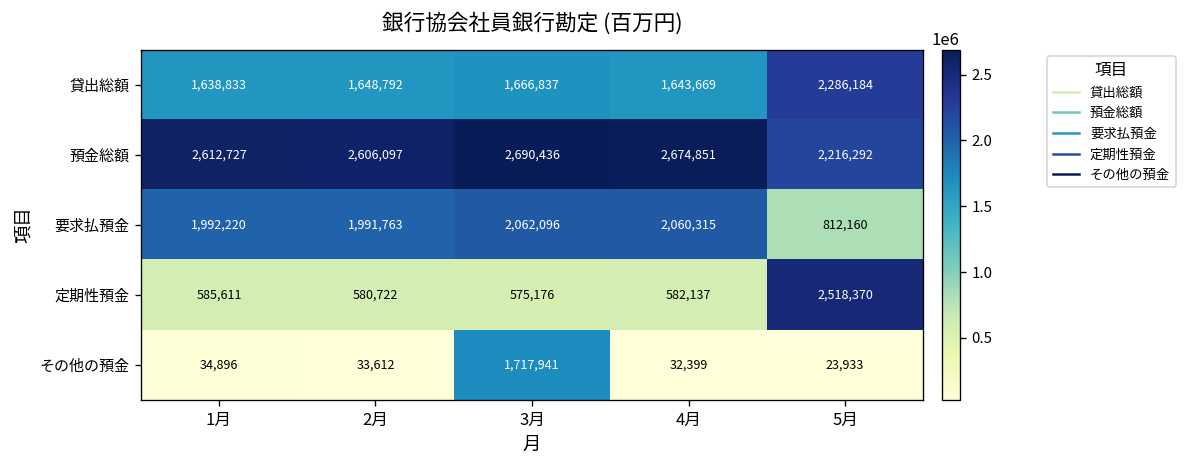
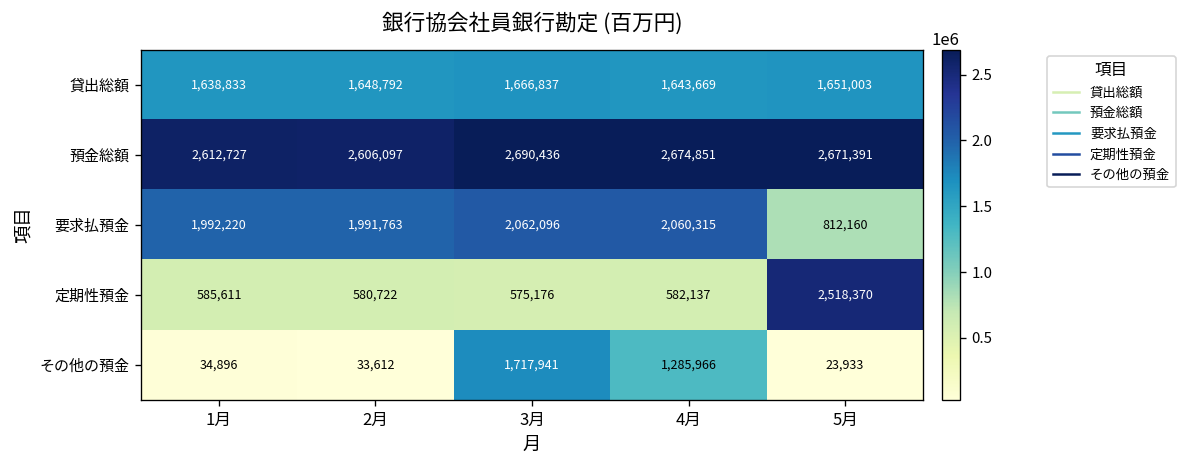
貸出総額, 5月: 2,286,184 -> 1,651,003
預金総額, 5月: 2,216,292 -> 2,671,391
その他の預金, 4月: 32,399 -> 1,285,966
